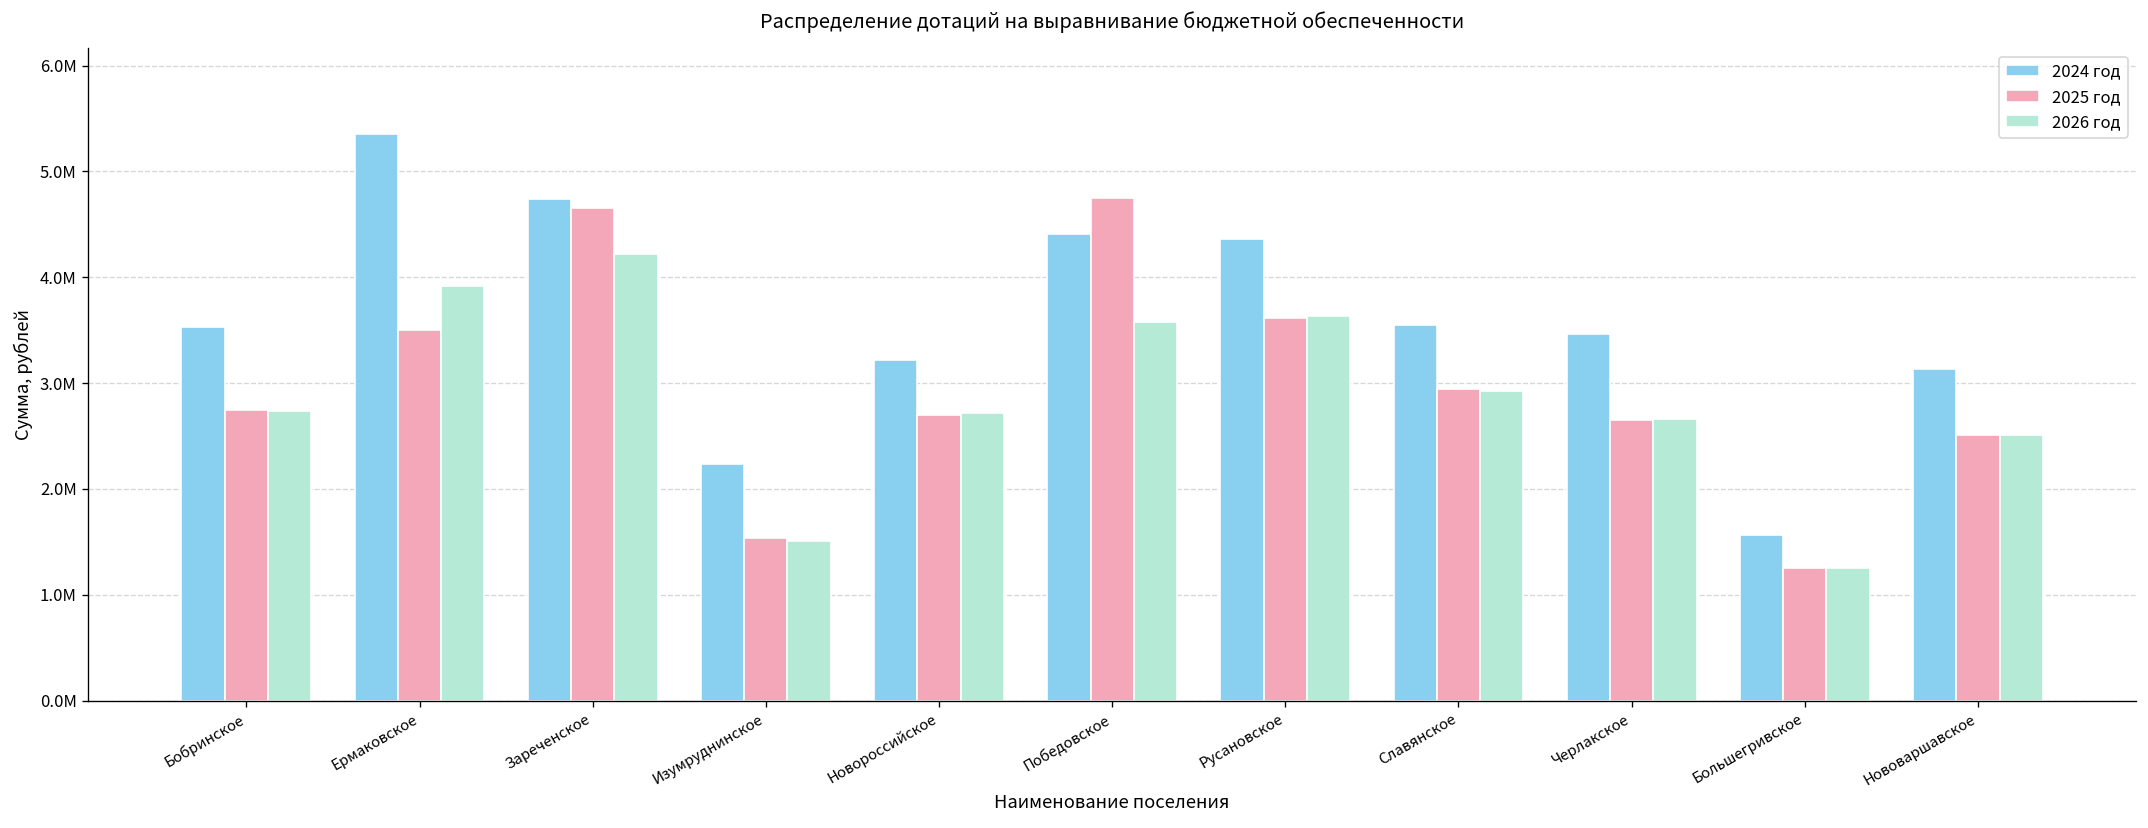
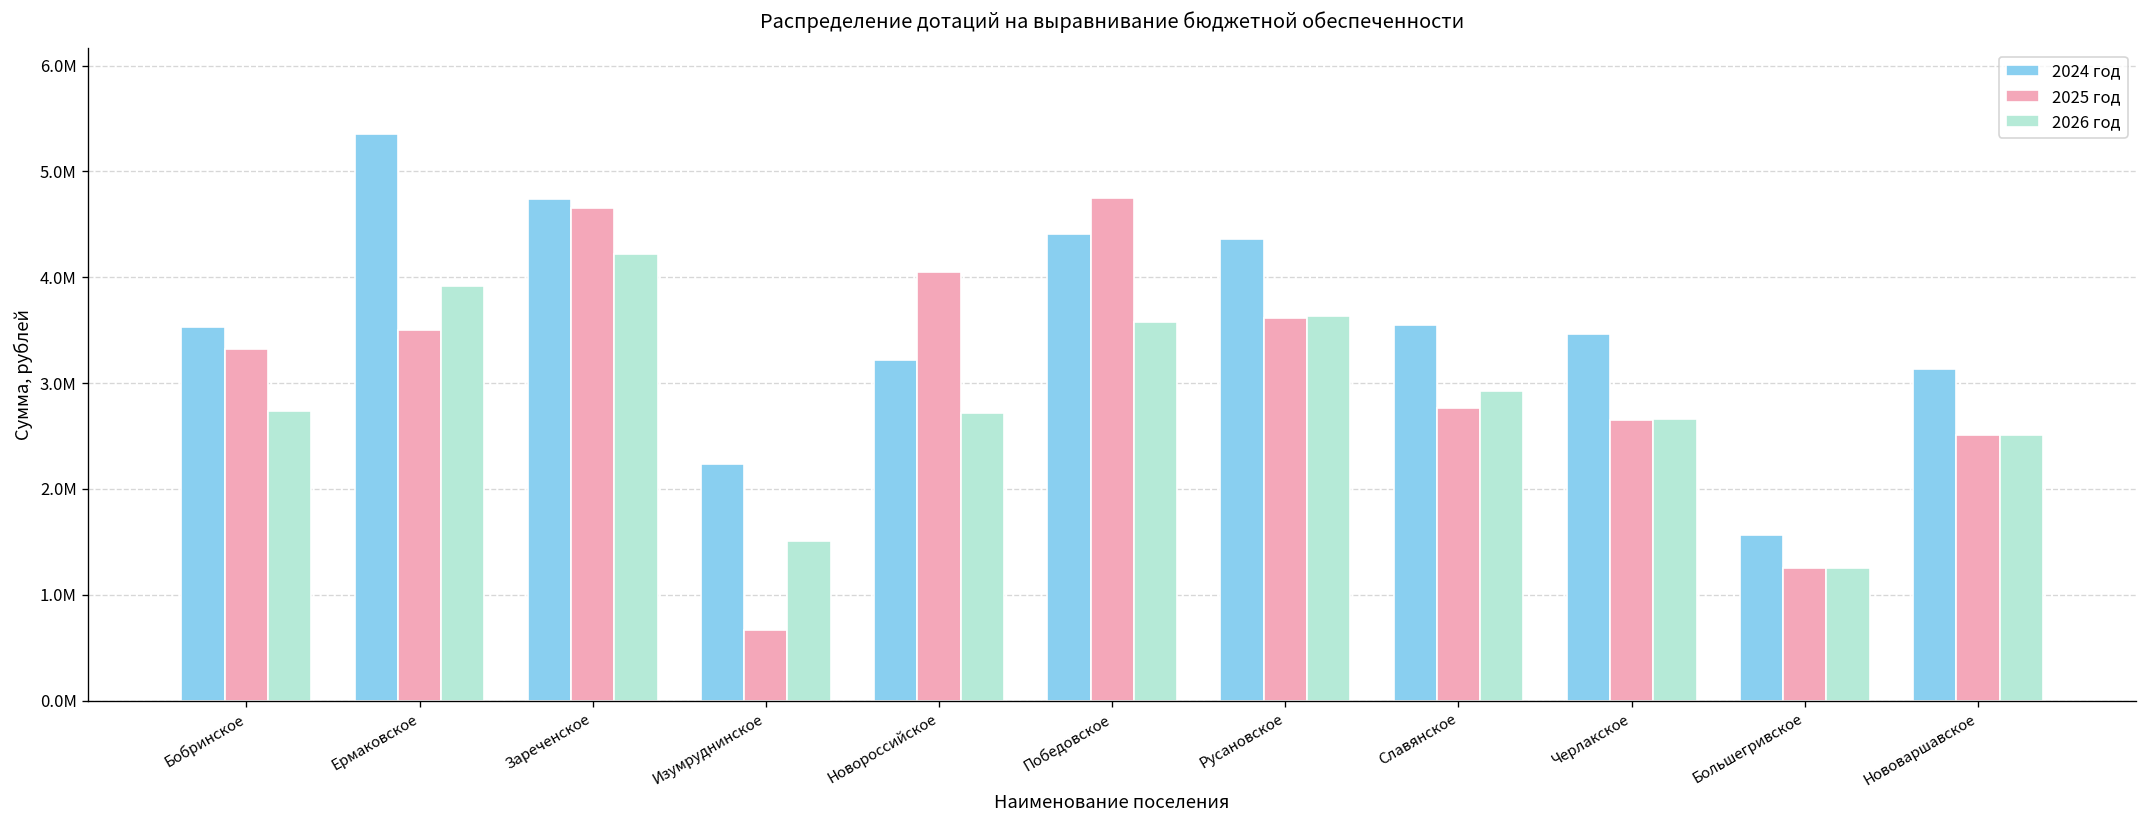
2025 год, Бобринское: 2700000 -> 3300000
2025 год, Изумруднинское: 1500000 -> 700000
2025 год, Новороссийское: 2700000 -> 4000000
2025 год, Славянское: 2900000 -> 2800000
